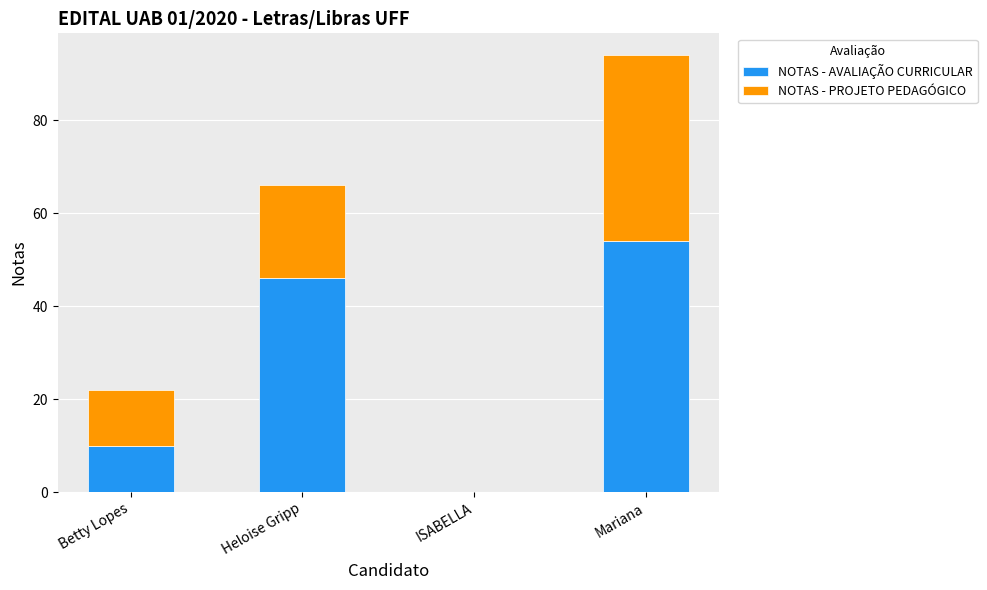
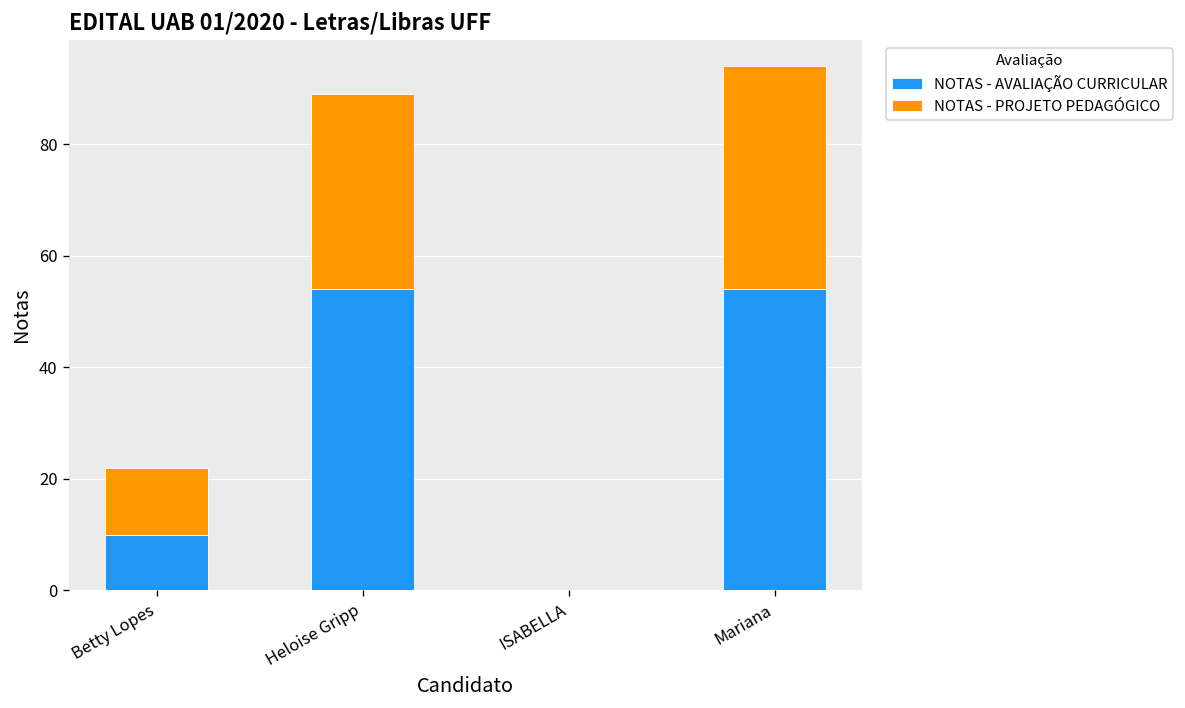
NOTAS - AVALIAÇÃO CURRICULAR, Heloise Gripp: 46 -> 54
NOTAS - PROJETO PEDAGÓGICO, Heloise Gripp: 20 -> 35
